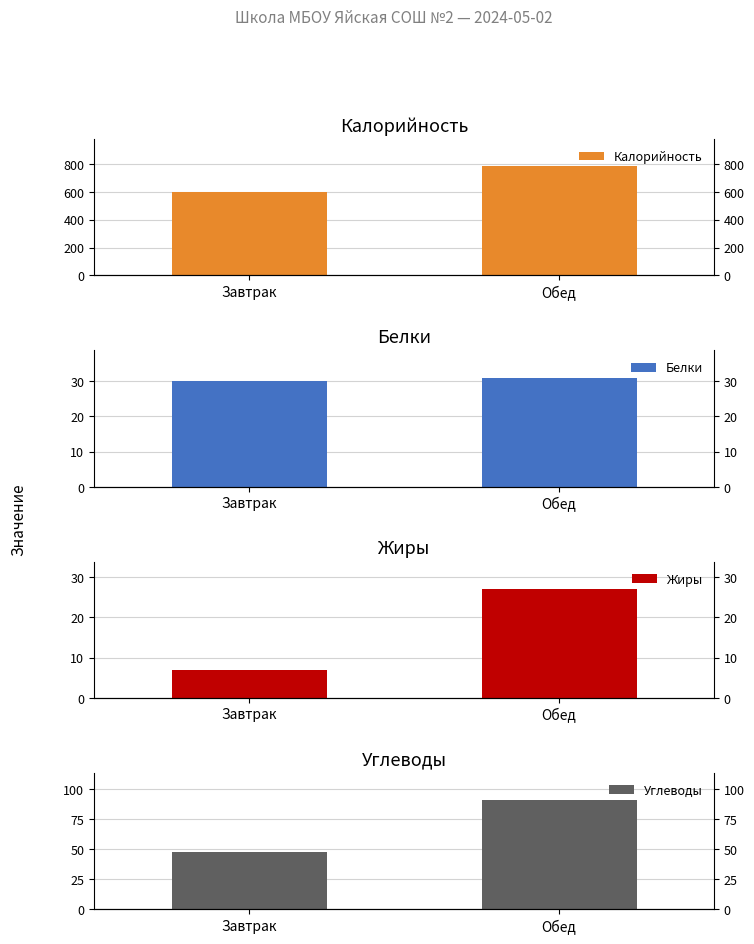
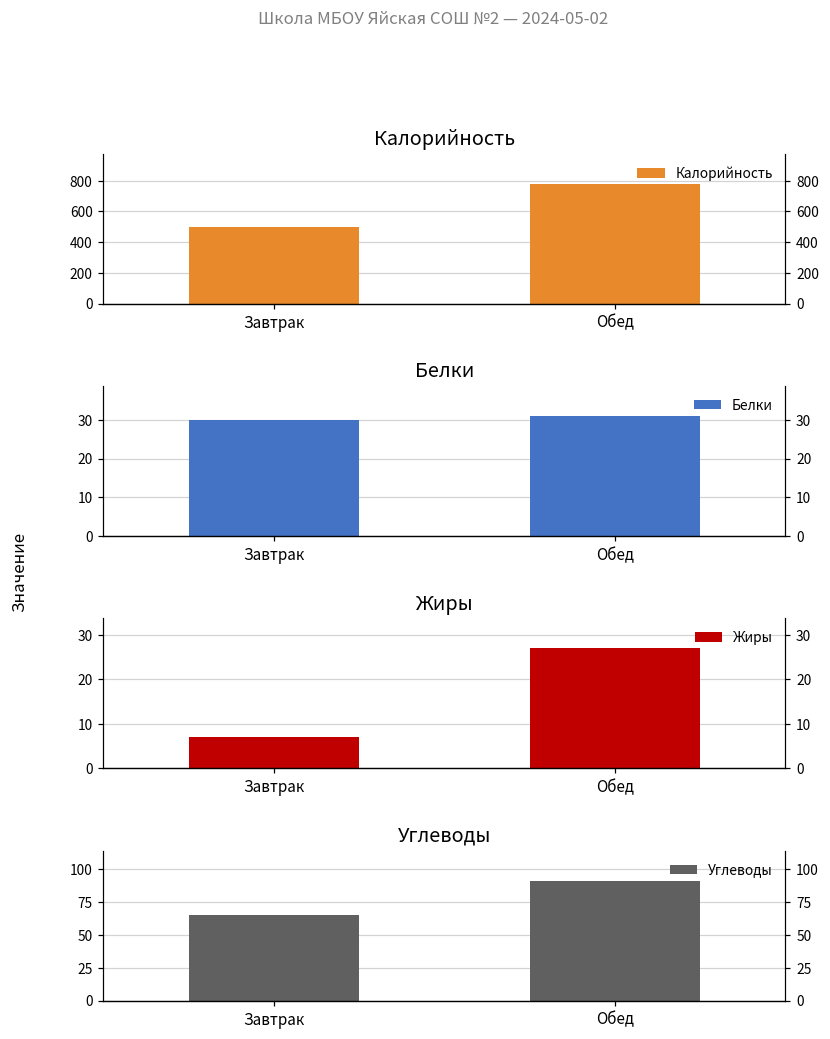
Калорийность, Завтрак: 600 -> 500
Углеводы, Завтрак: 48 -> 65
